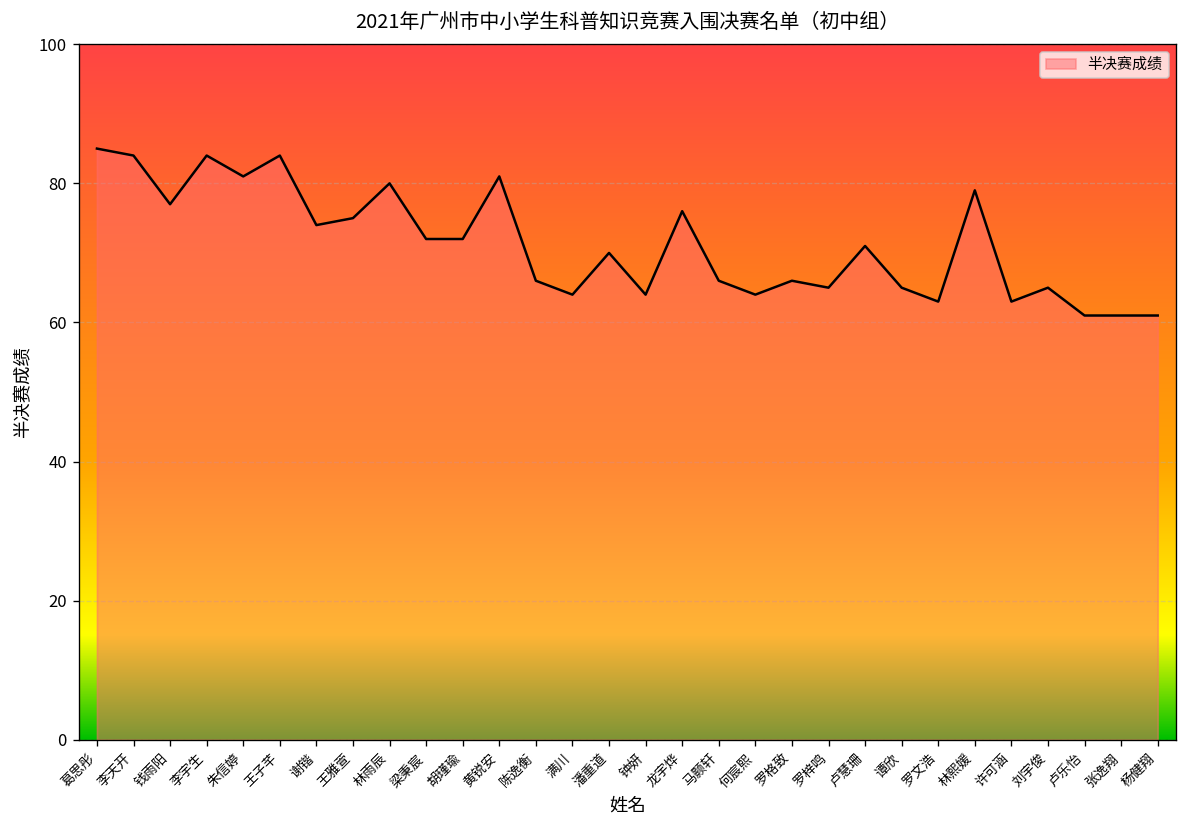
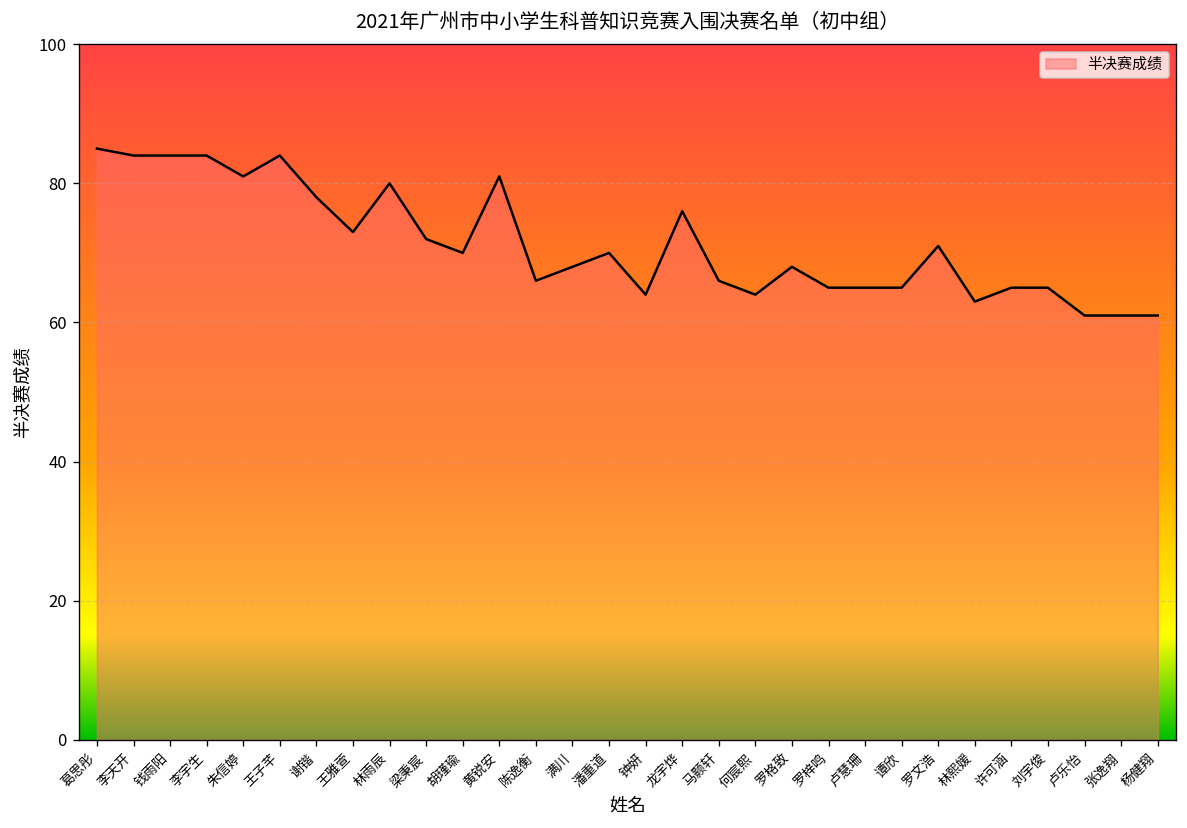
钱雨阳: 77 -> 84
谢锴: 74 -> 78
王雅萱: 75 -> 73
胡瑾瑜: 72 -> 70
满川: 64 -> 68
罗格致: 66 -> 68
卢慧珊: 71 -> 65
罗文浩: 63 -> 71
林熙媛: 79 -> 63
许可涵: 63 -> 65
